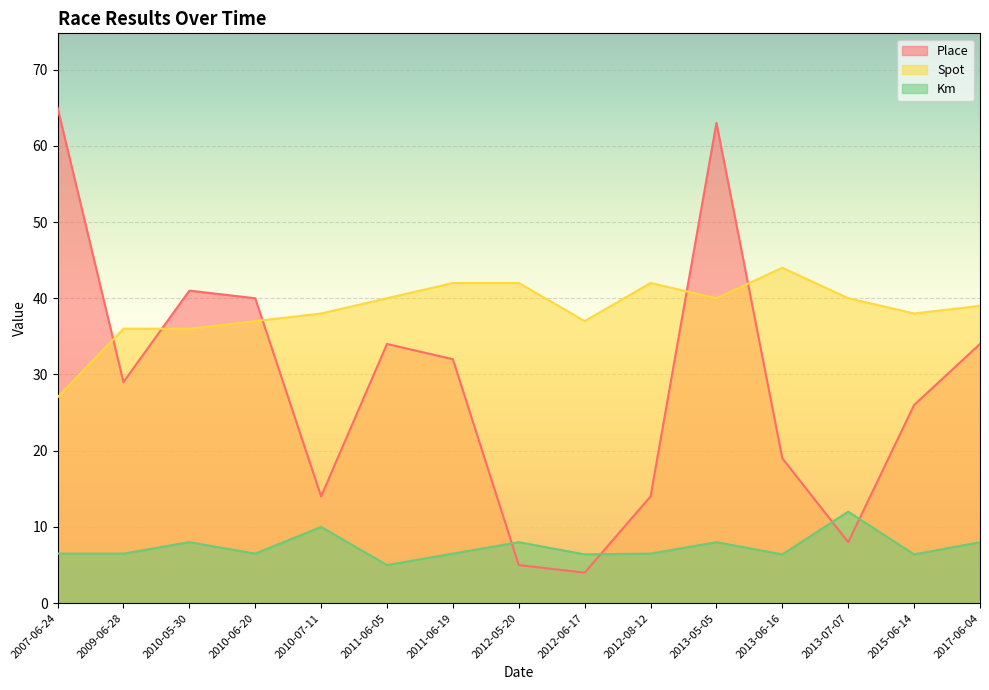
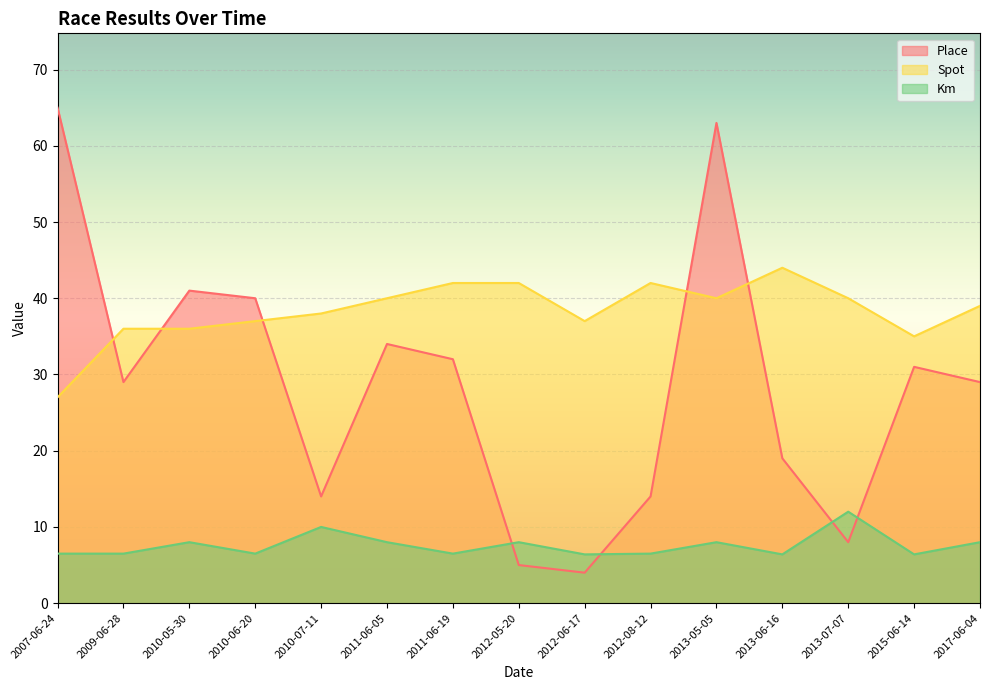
Km, 2011-06-05: 5 -> 8
Place, 2015-06-14: 26 -> 31
Spot, 2015-06-14: 38 -> 35
Place, 2017-06-04: 34 -> 29
